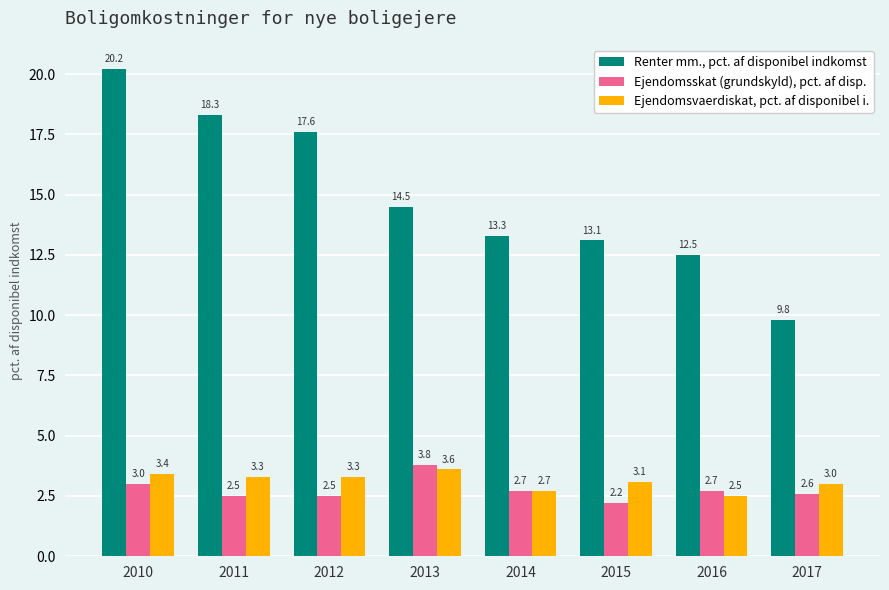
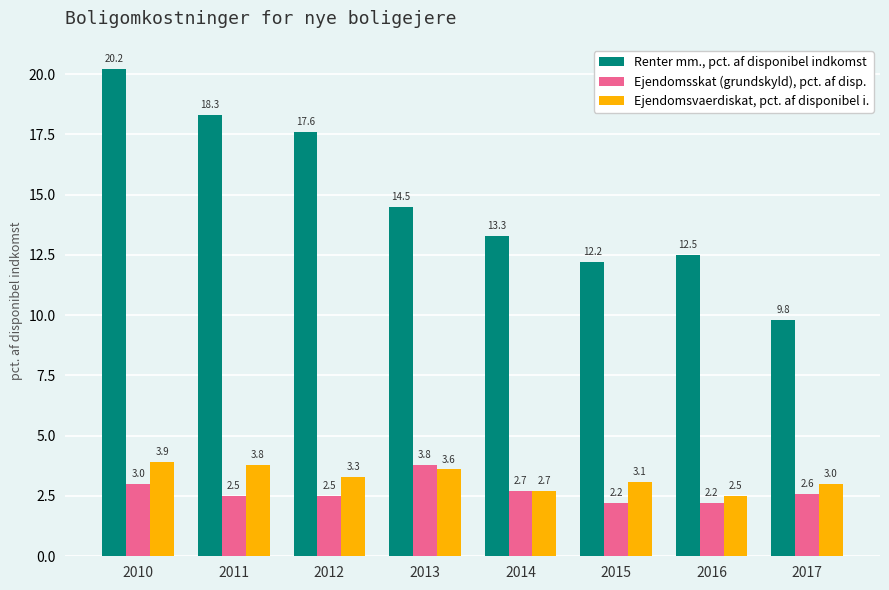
Ejendomsvaerdiskat, pct. af disponibel i., 2010: 3.4 -> 3.9
Ejendomsvaerdiskat, pct. af disponibel i., 2011: 3.3 -> 3.8
Renter mm., pct. af disponibel indkomst, 2015: 13.1 -> 12.2
Ejendomsskat (grundskyld), pct. af disp., 2016: 2.7 -> 2.2
